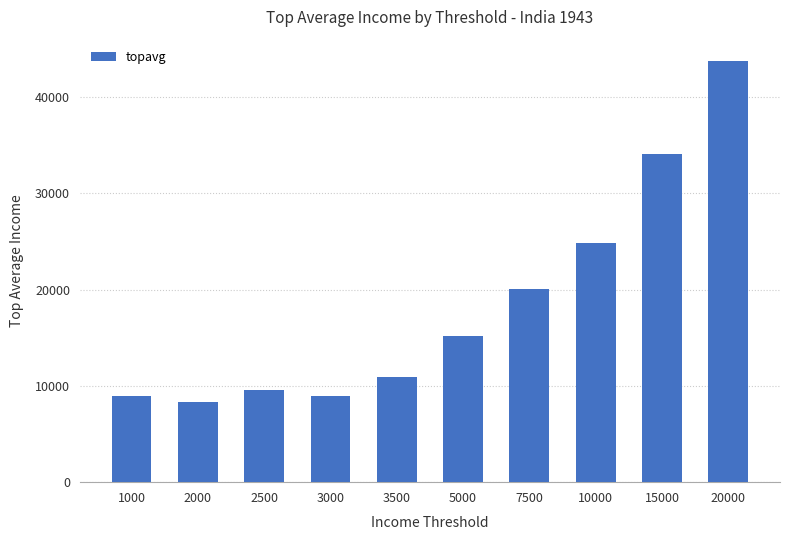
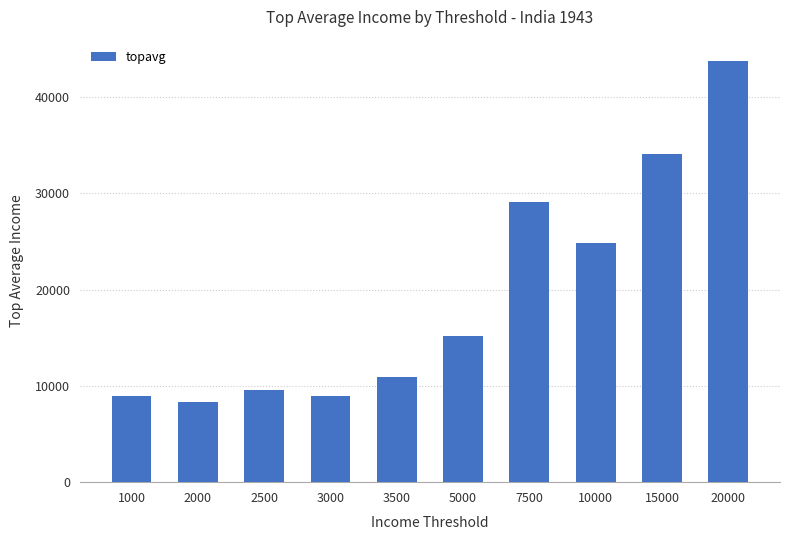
7500: 20000 -> 29000
